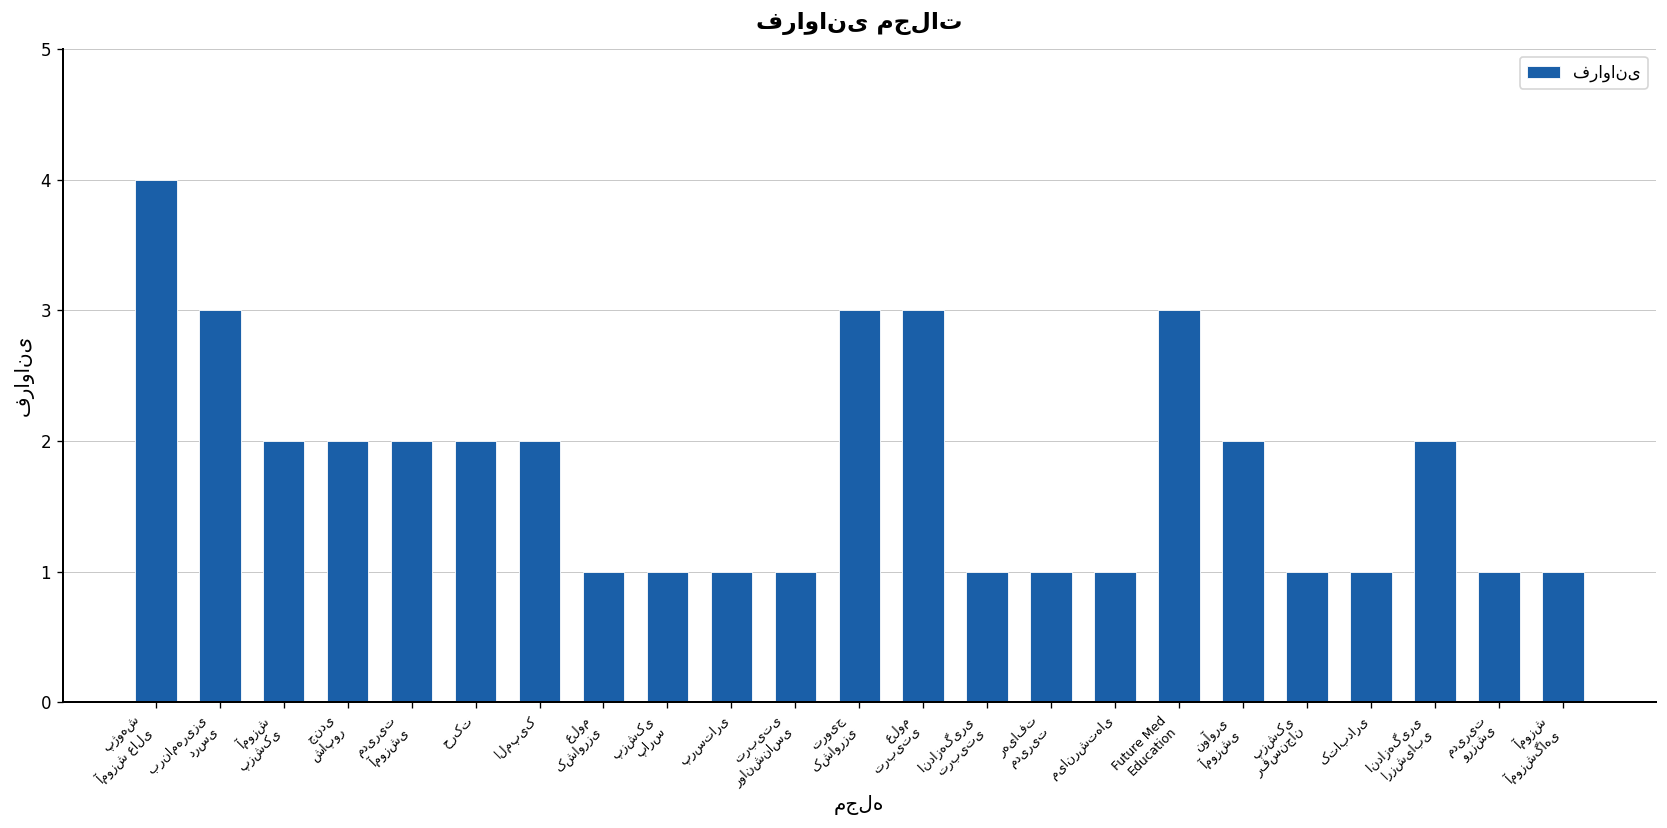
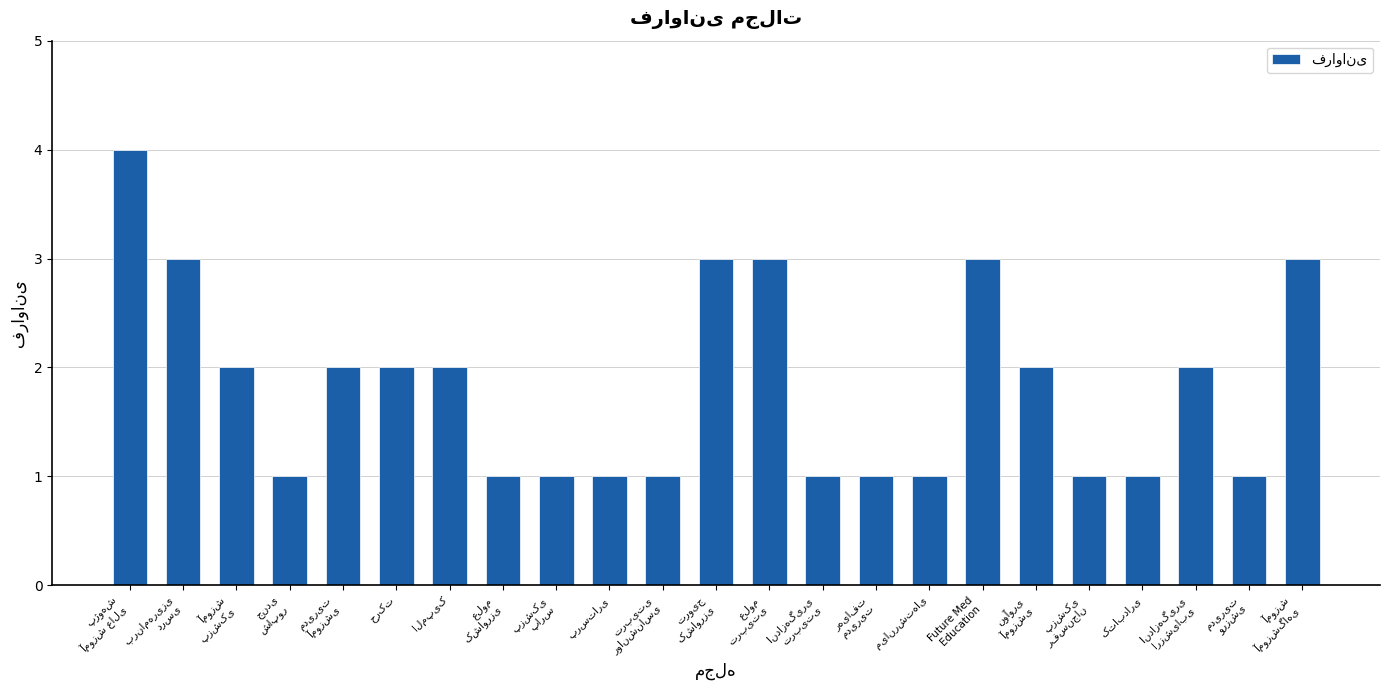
جندی شاپور: 2 -> 1
آموزش آموزشگاهی: 1 -> 3
